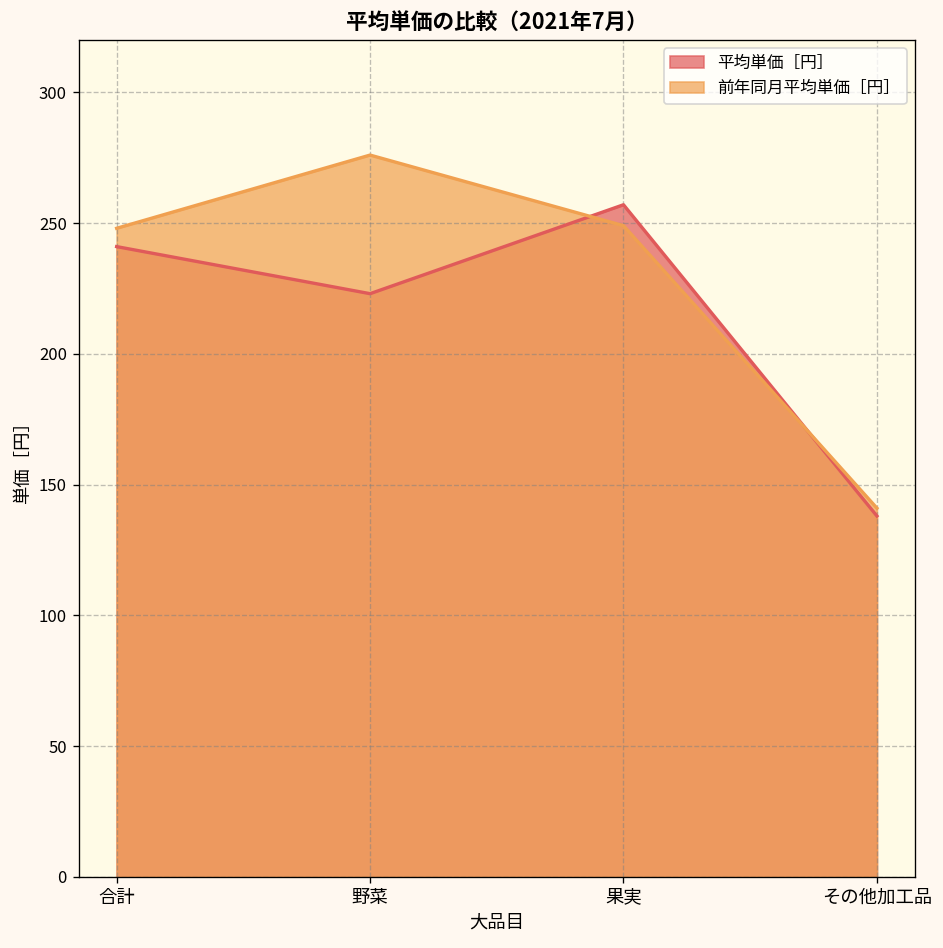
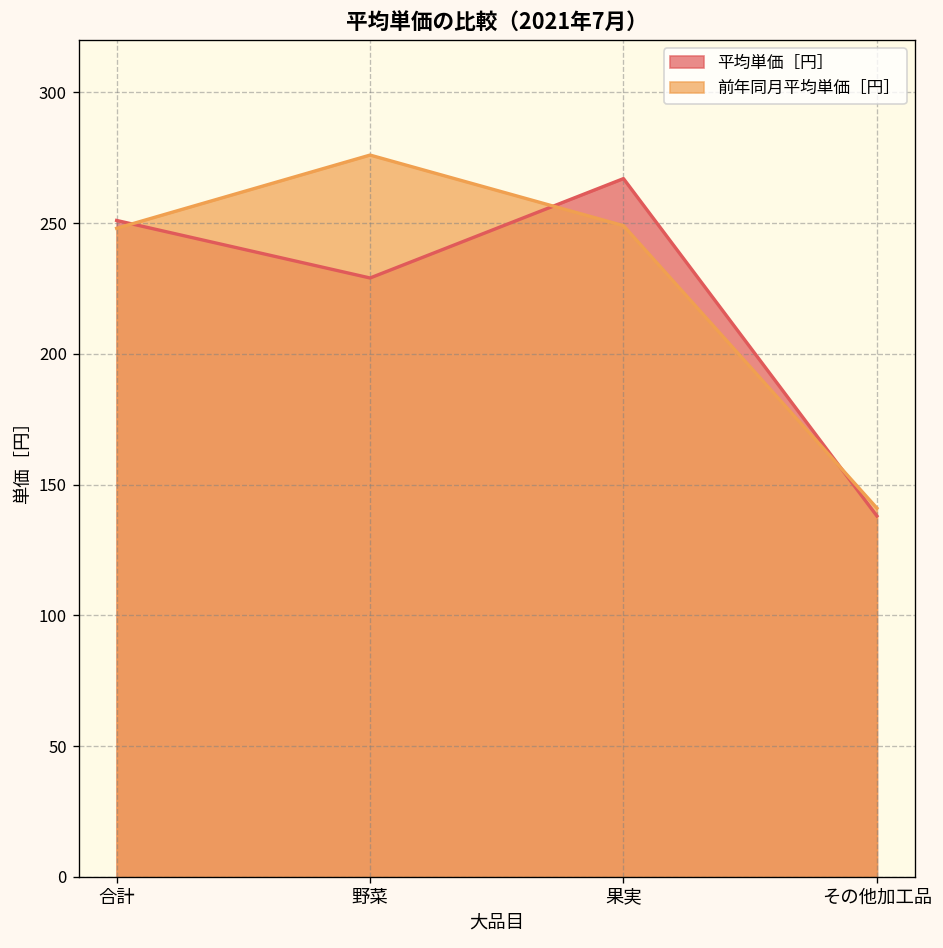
平均単価［円］, 合計: 241 -> 251
平均単価［円］, 野菜: 223 -> 229
平均単価［円］, 果実: 257 -> 267
